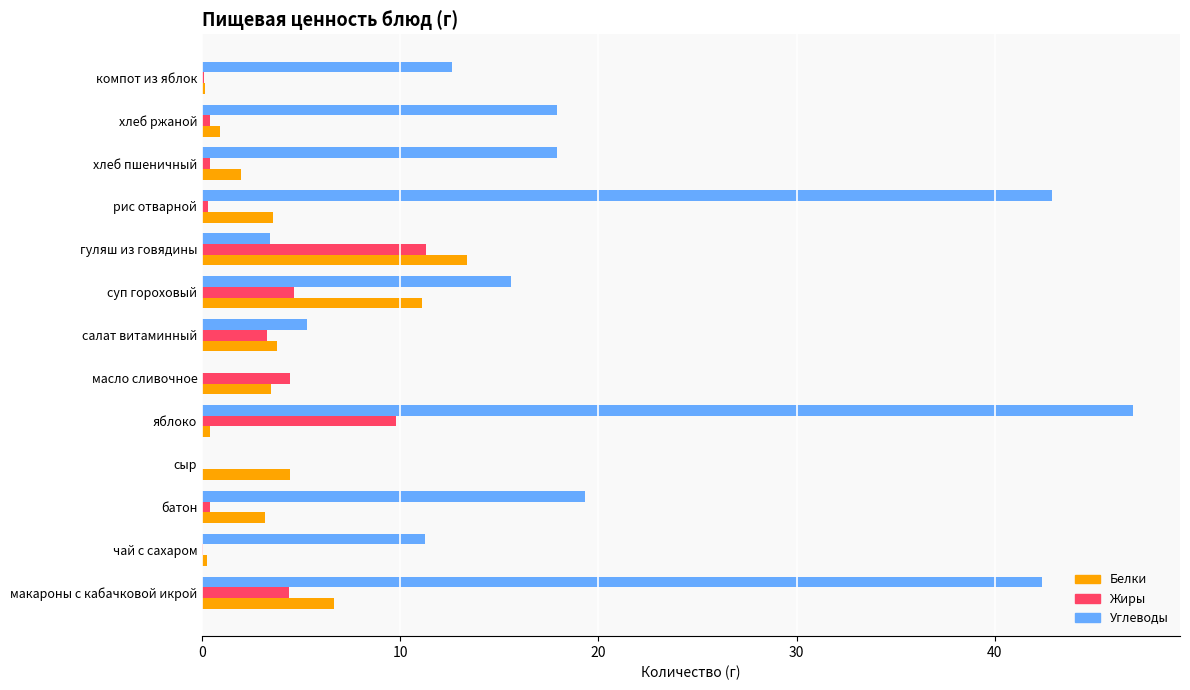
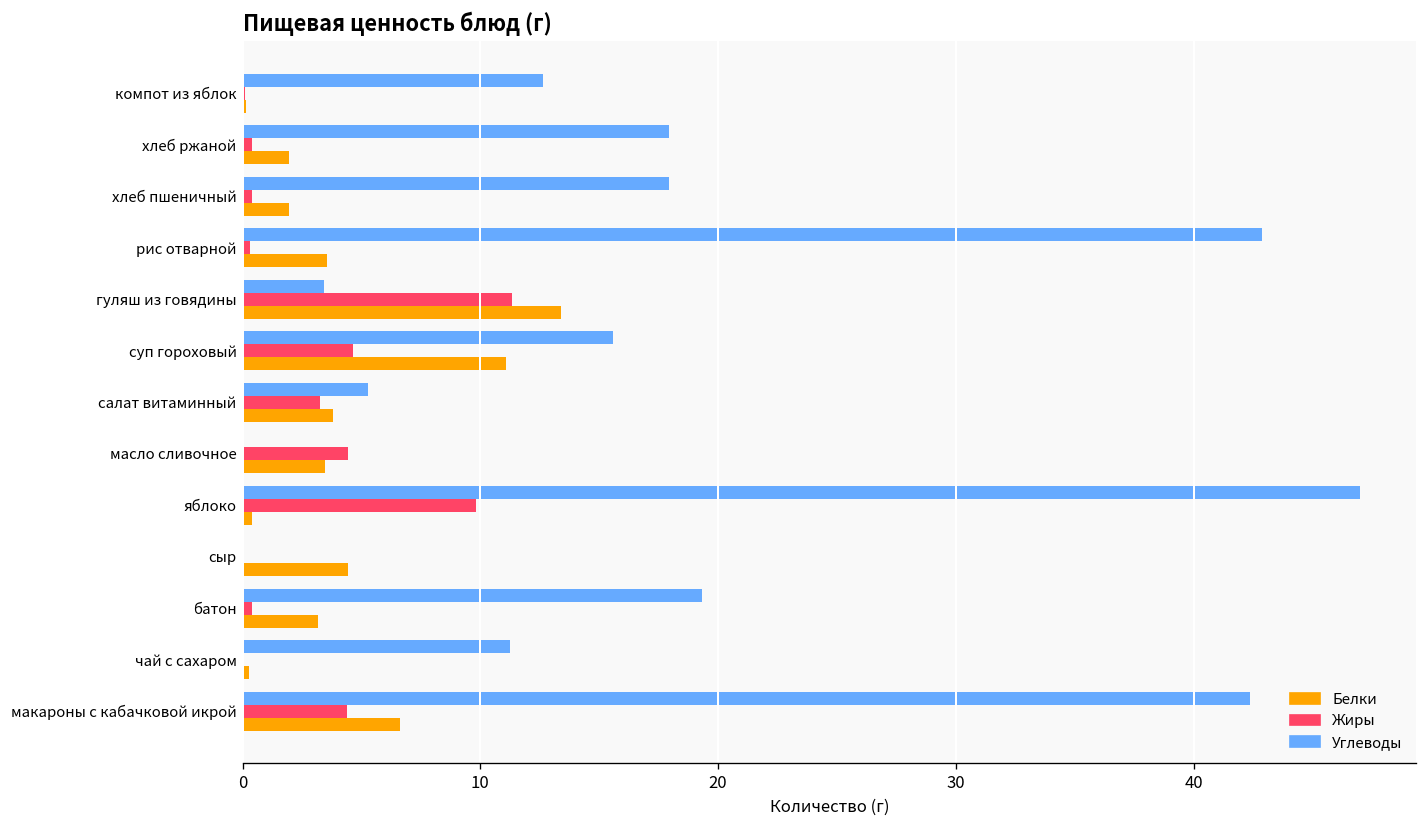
Белки, хлеб ржаной: 0.9 -> 2.0
